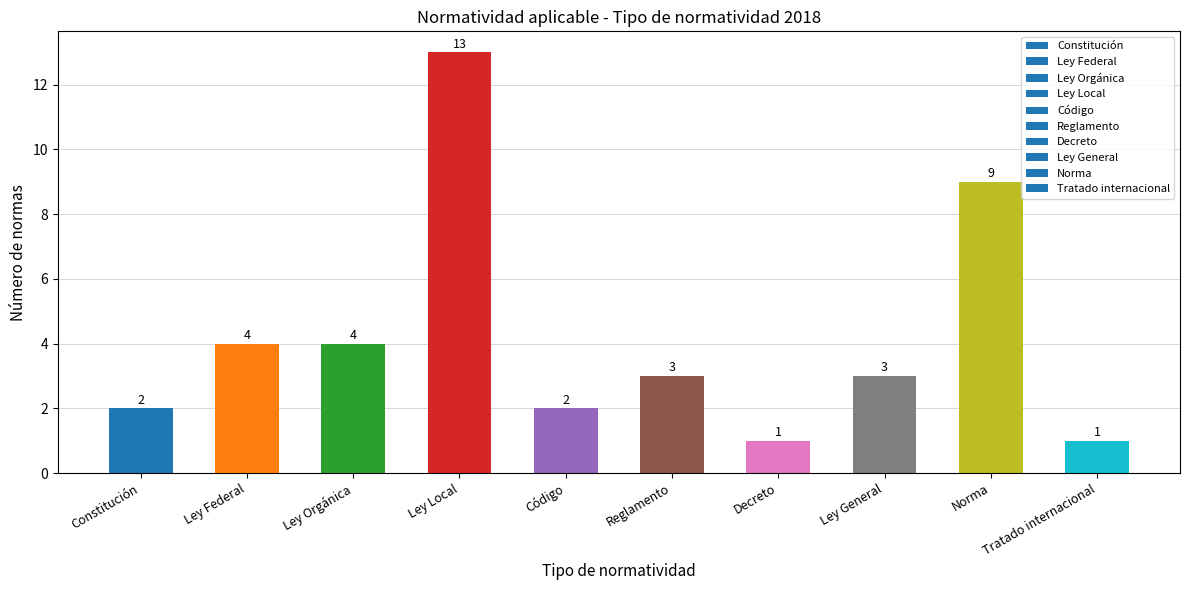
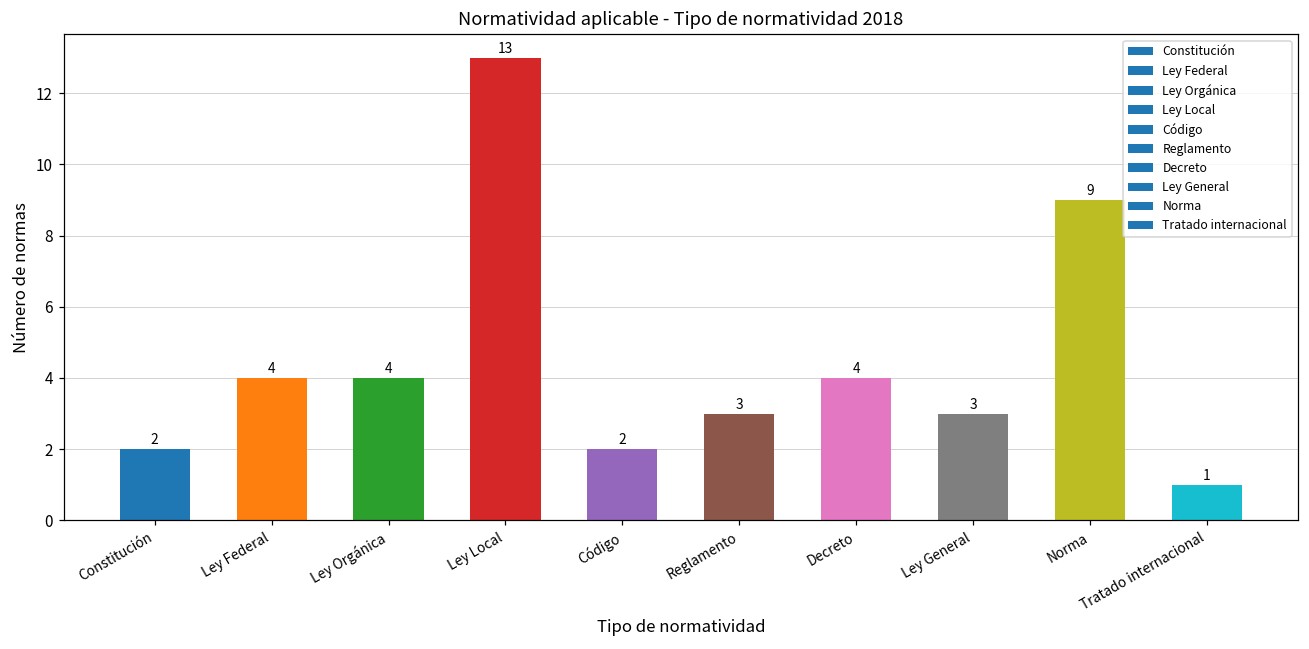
Decreto: 1 -> 4
